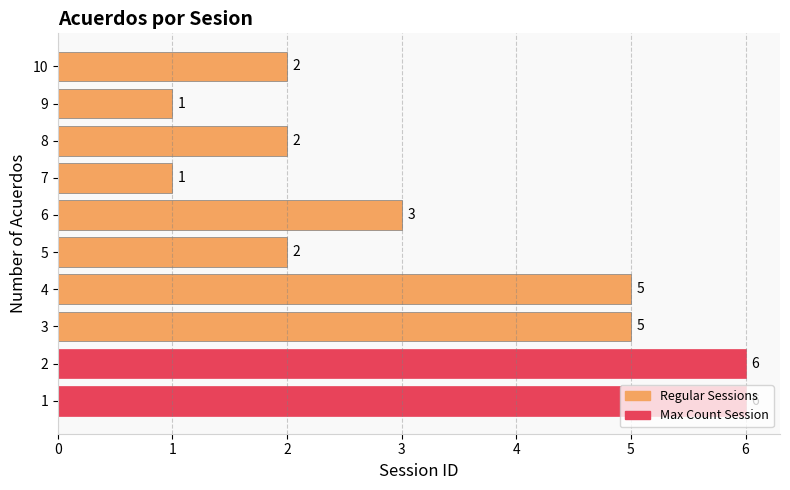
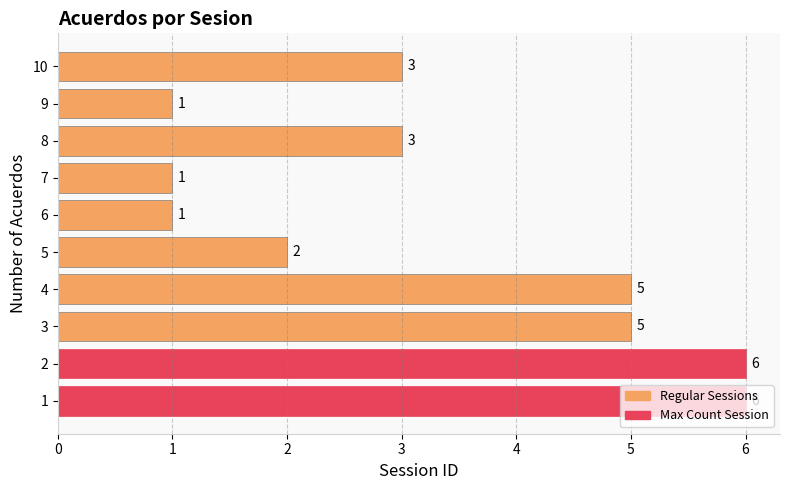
10: 2 -> 3
8: 2 -> 3
6: 3 -> 1
